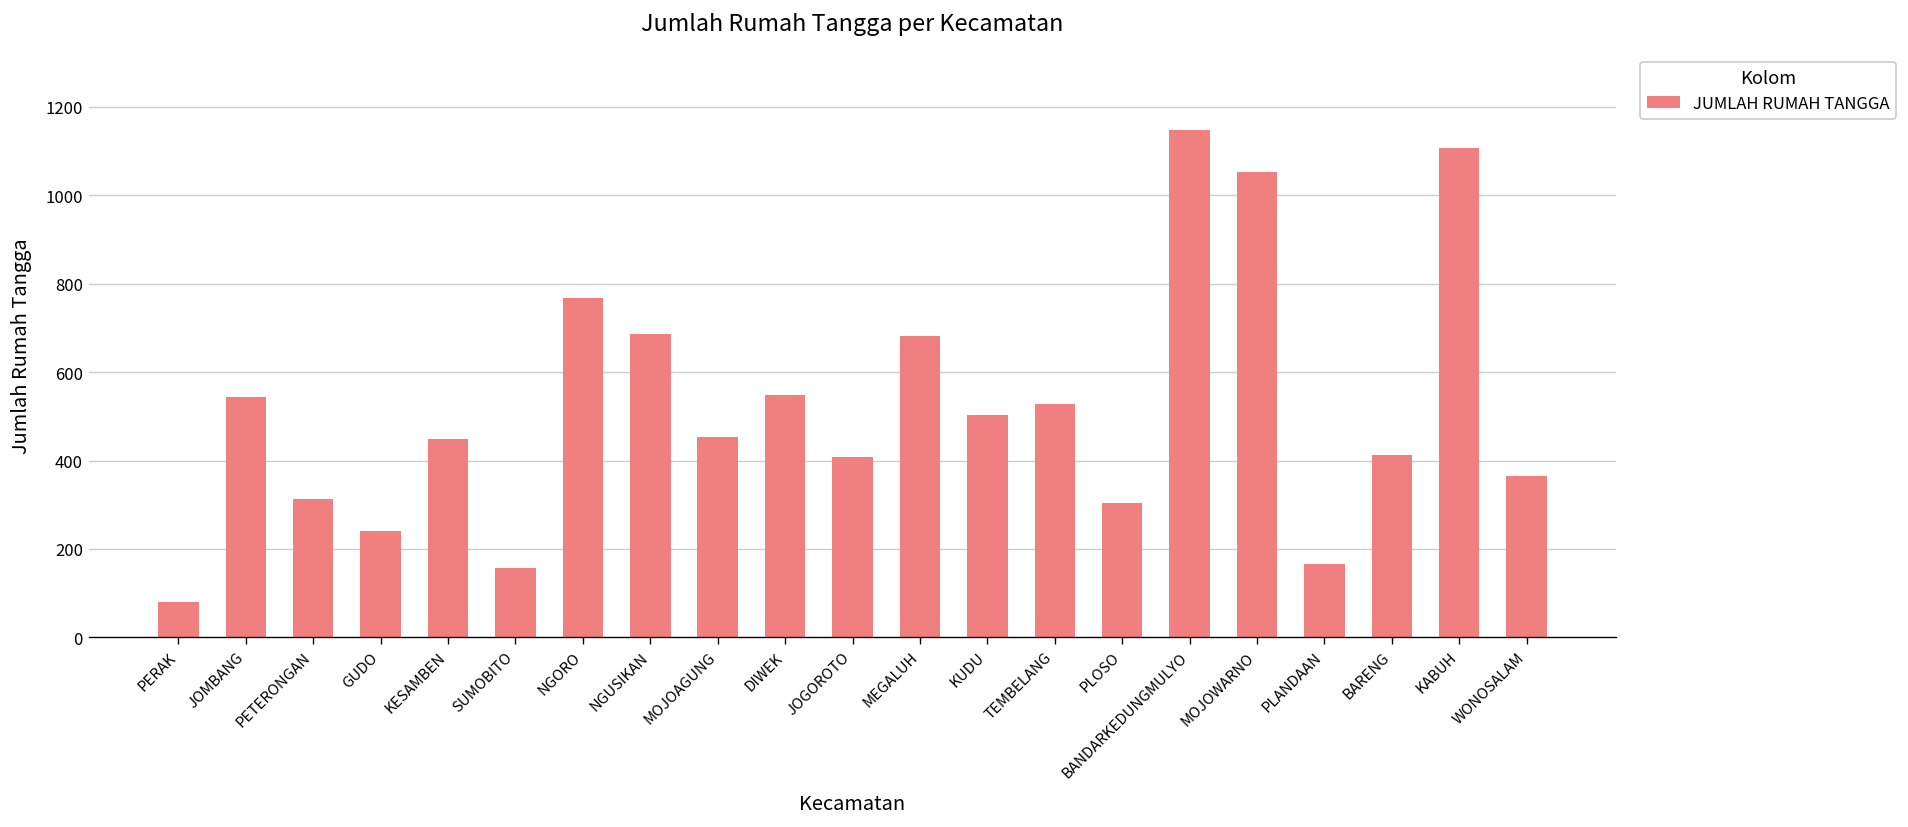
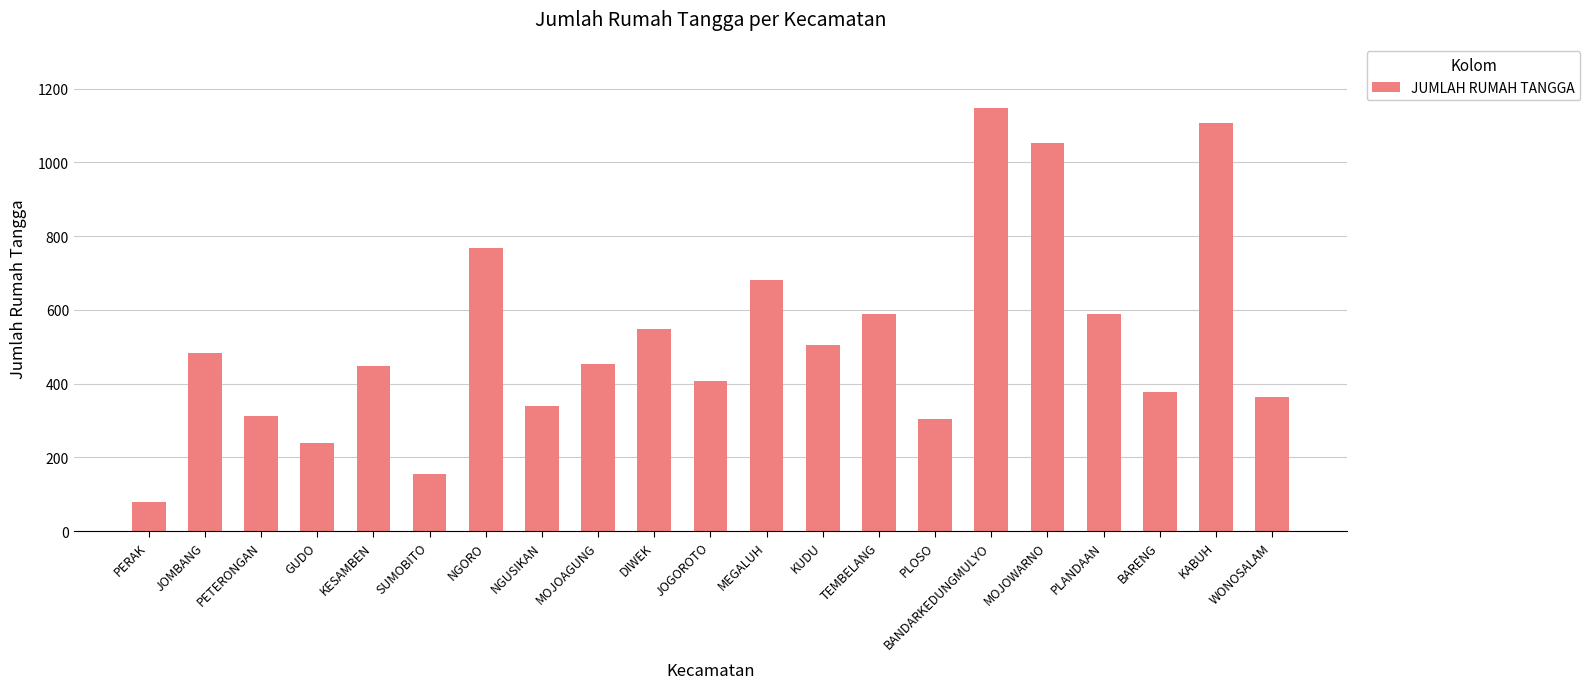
JOMBANG: 540 -> 480
NGUSIKAN: 690 -> 340
TEMBELANG: 530 -> 590
PLANDAAN: 170 -> 590
BARENG: 410 -> 380
